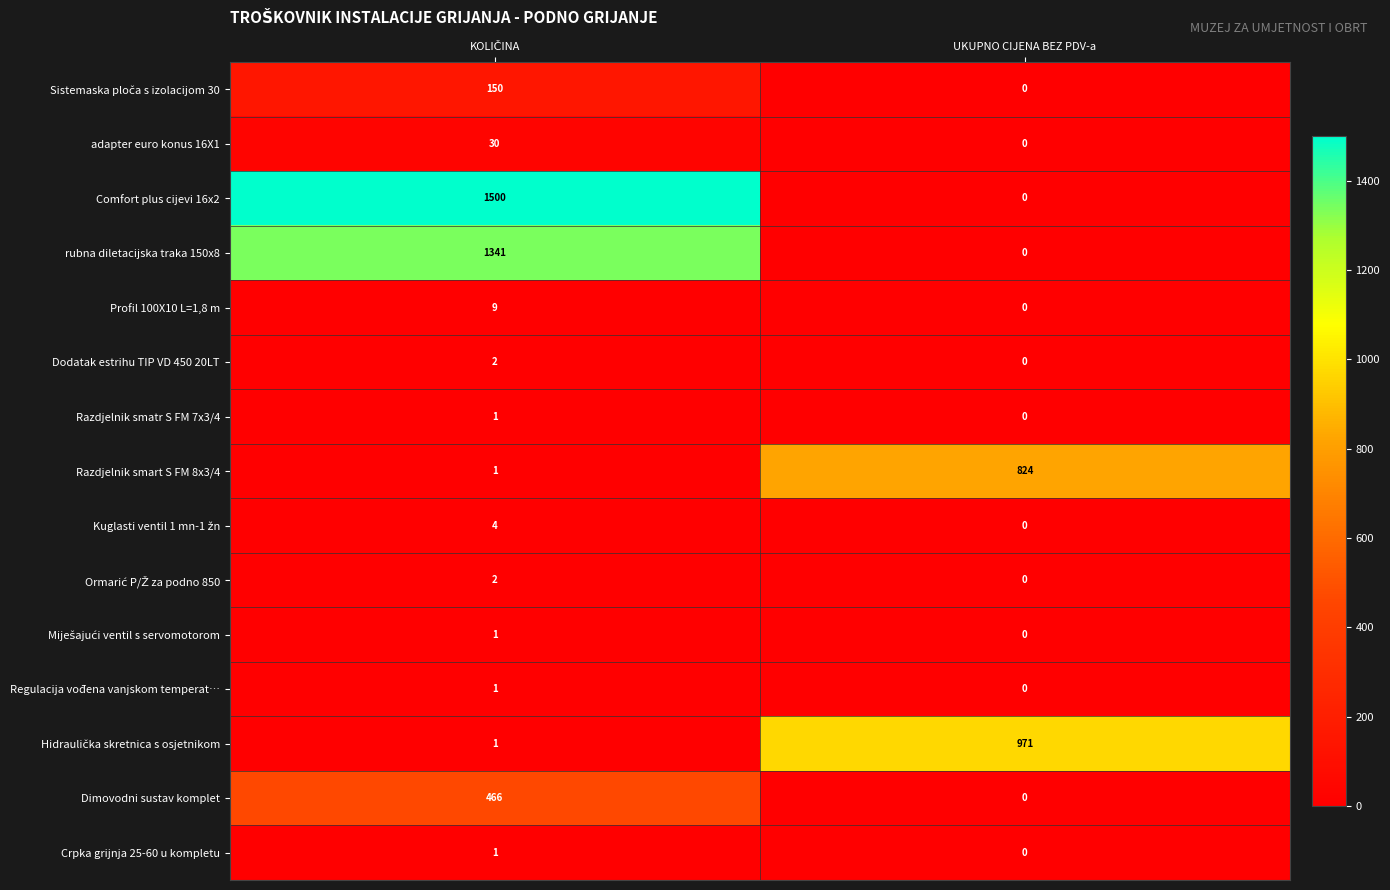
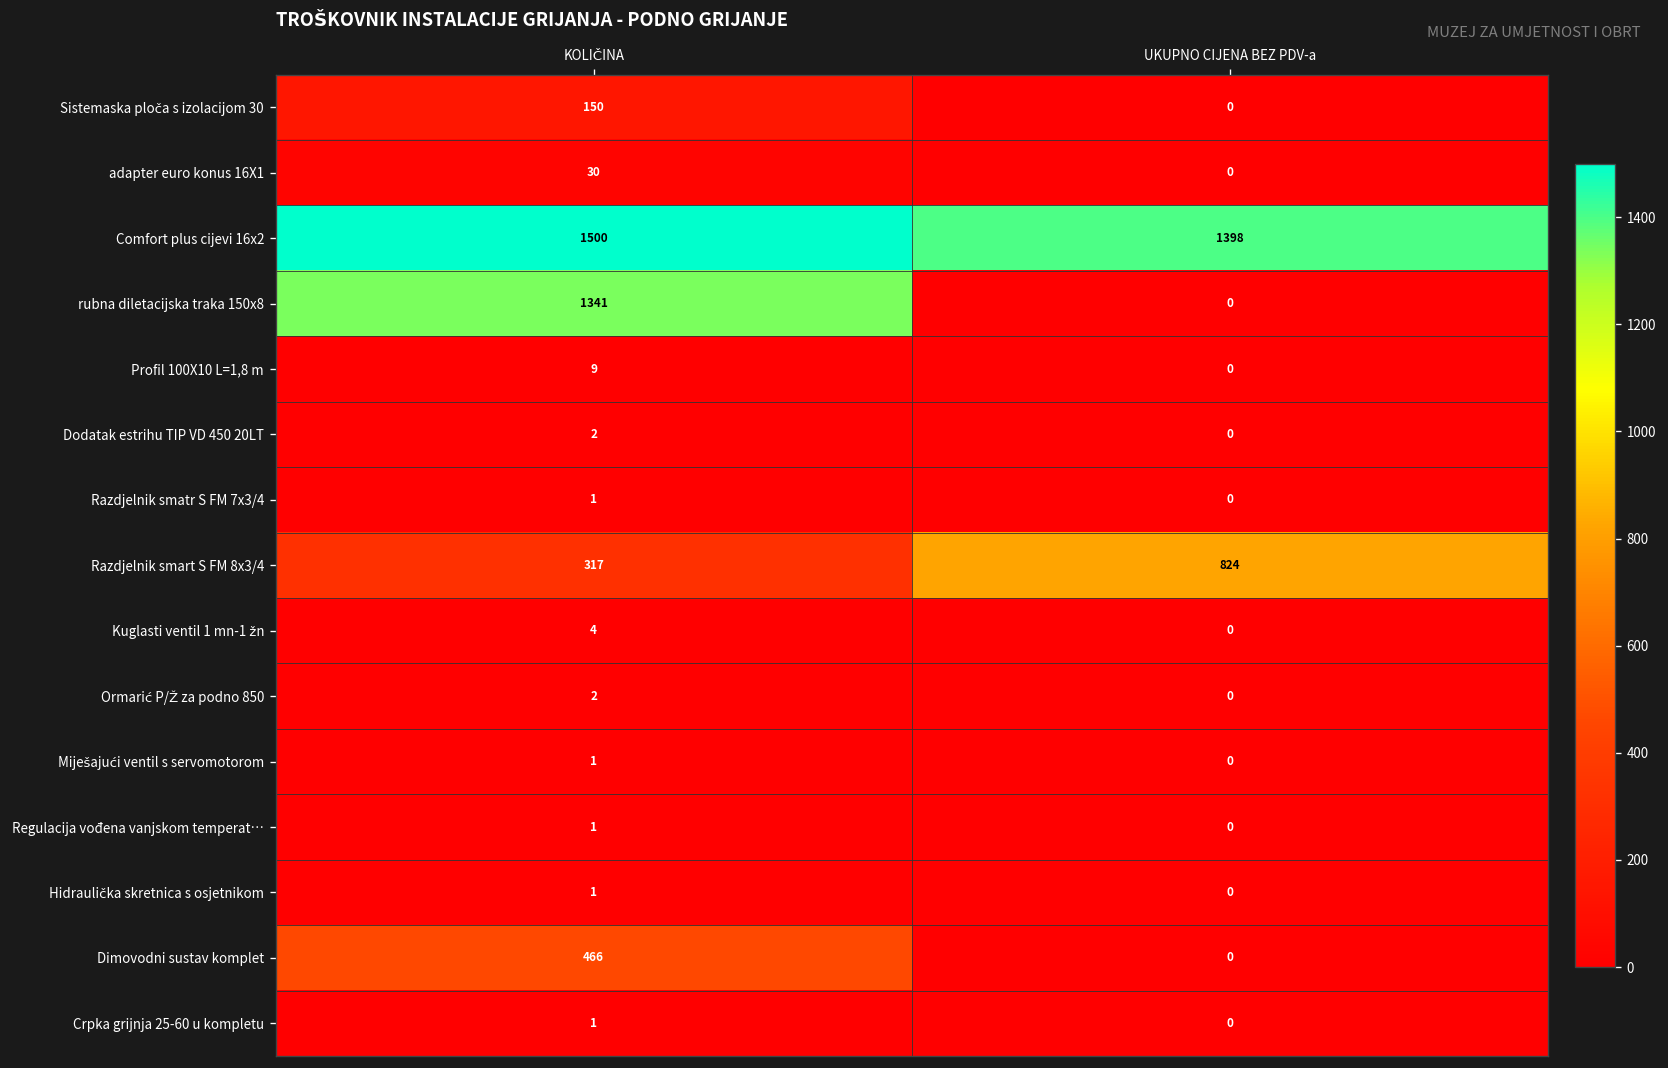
Comfort plus cijevi 16x2, UKUPNO CIJENA BEZ PDV-a: 0 -> 1398
Razdjelnik smart S FM 8x3/4, KOLIČINA: 1 -> 317
Hidraulička skretnica s osjetnikom, UKUPNO CIJENA BEZ PDV-a: 971 -> 0
